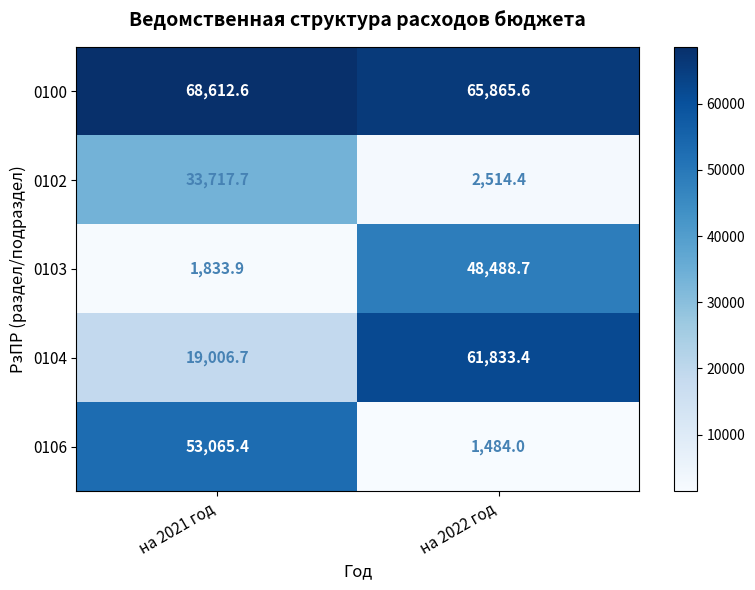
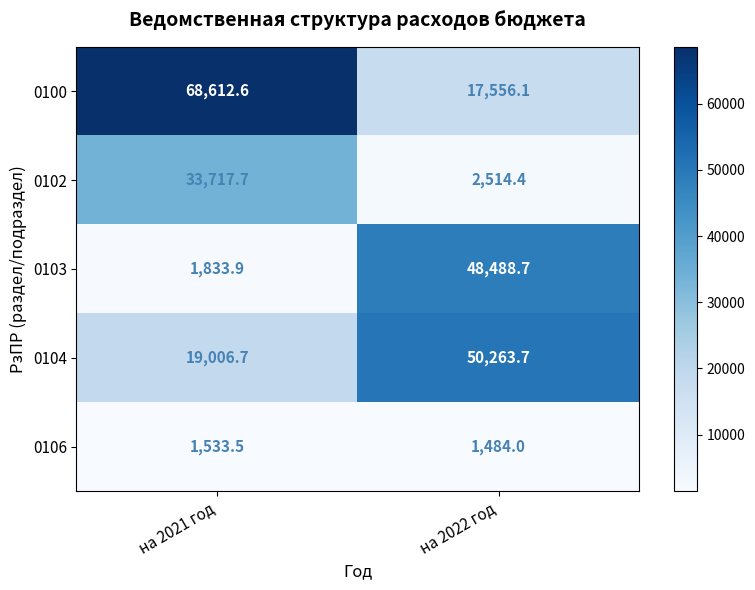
0100, на 2022 год: 65,865.6 -> 17,556.1
0104, на 2022 год: 61,833.4 -> 50,263.7
0106, на 2021 год: 53,065.4 -> 1,533.5
